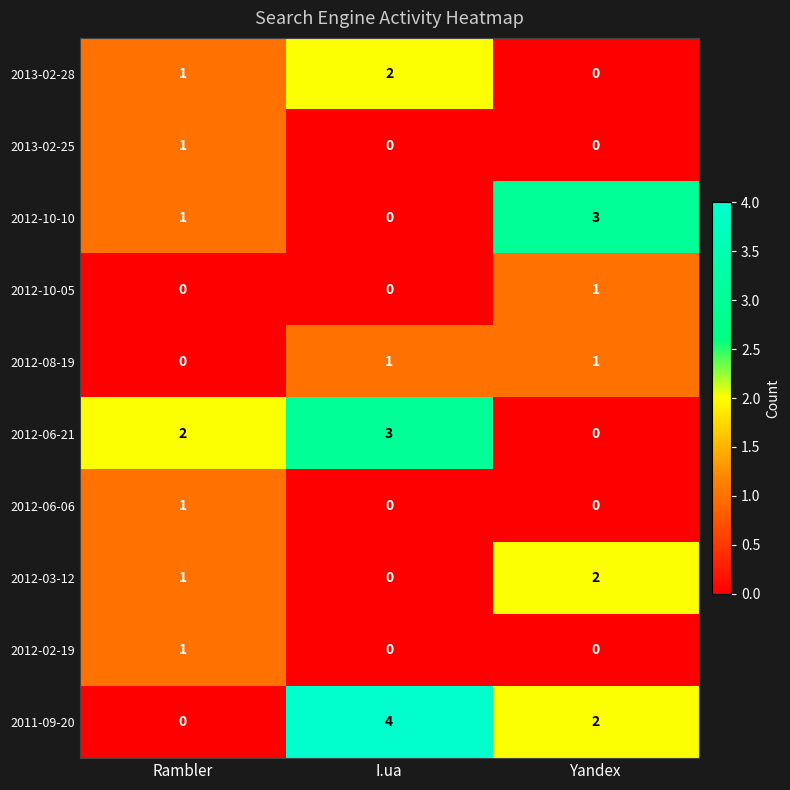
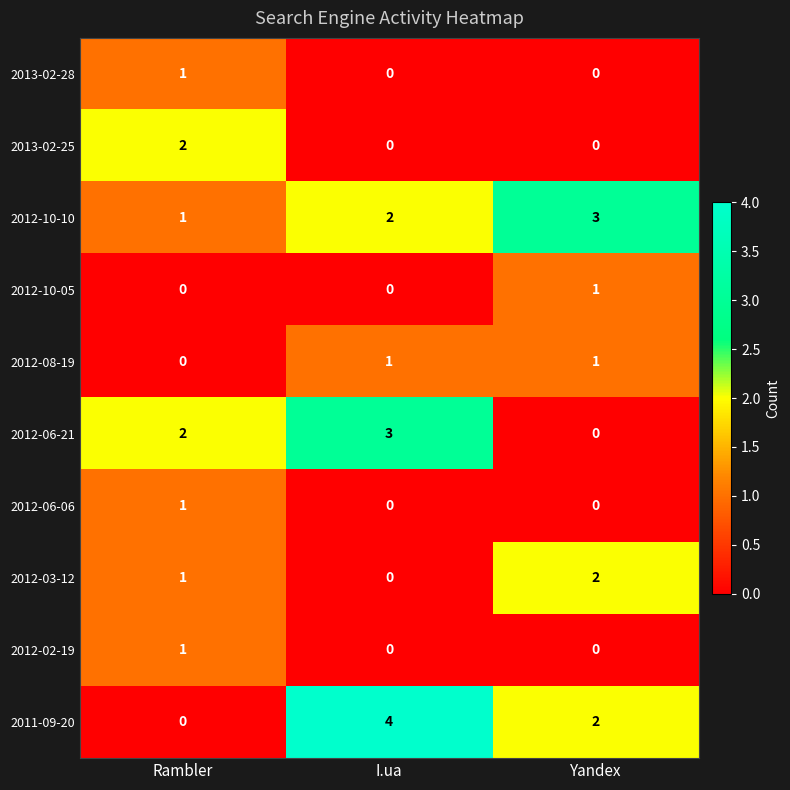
2013-02-28, I.ua: 2 -> 0
2013-02-25, Rambler: 1 -> 2
2012-10-10, I.ua: 0 -> 2
